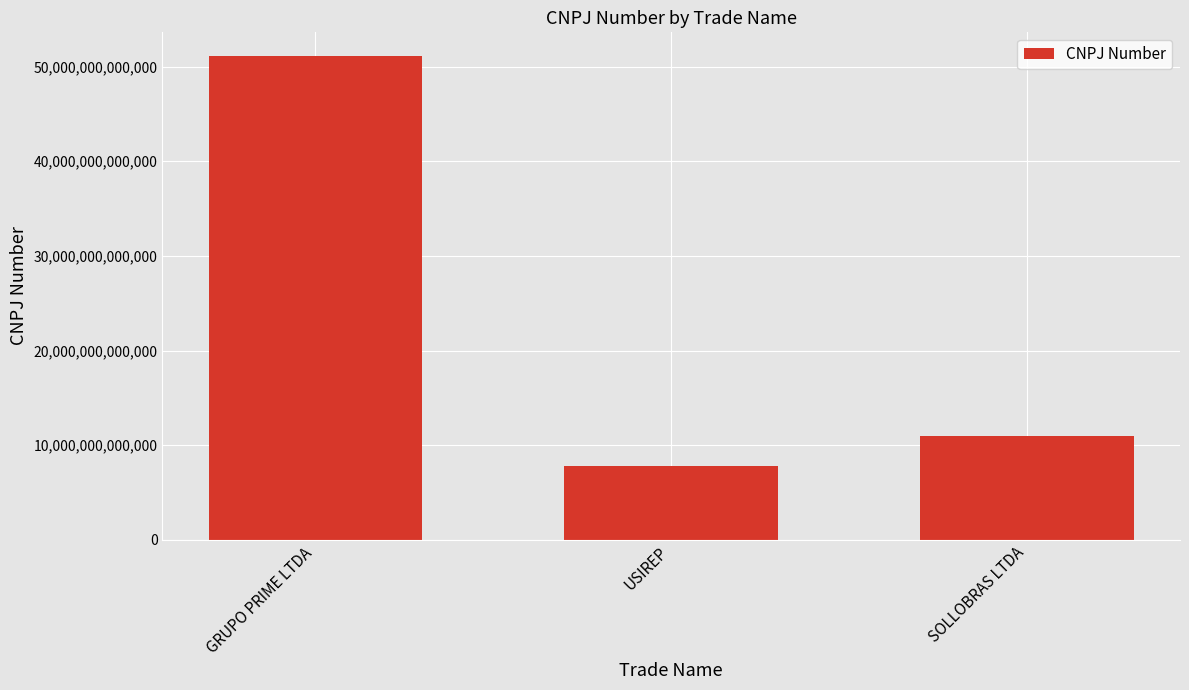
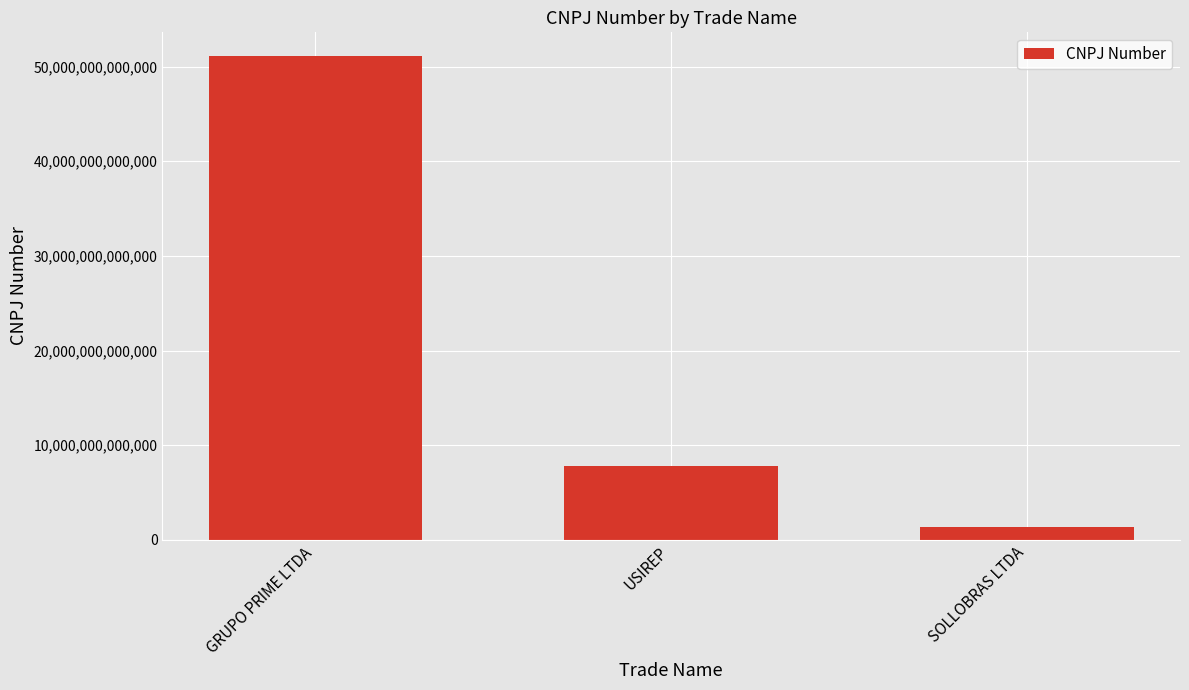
SOLLOBRAS LTDA: 11,000,000,000,000 -> 1,000,000,000,000
